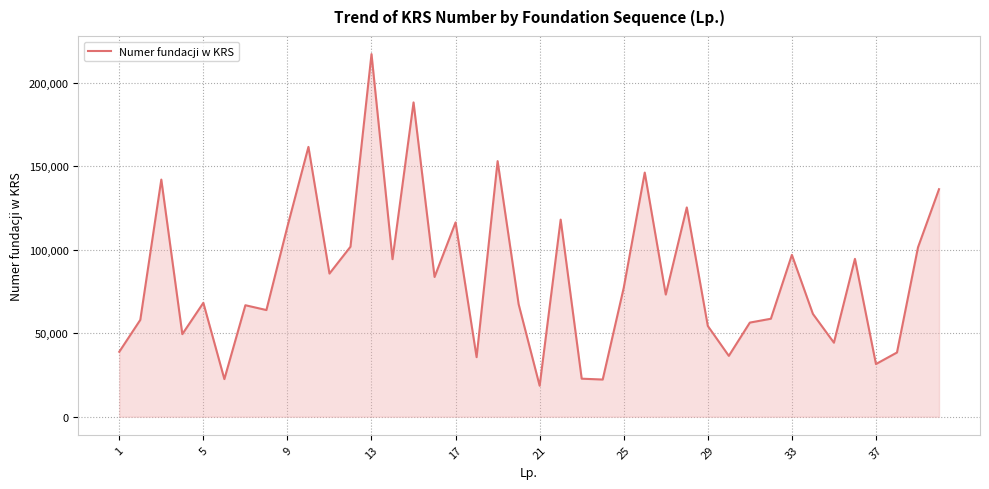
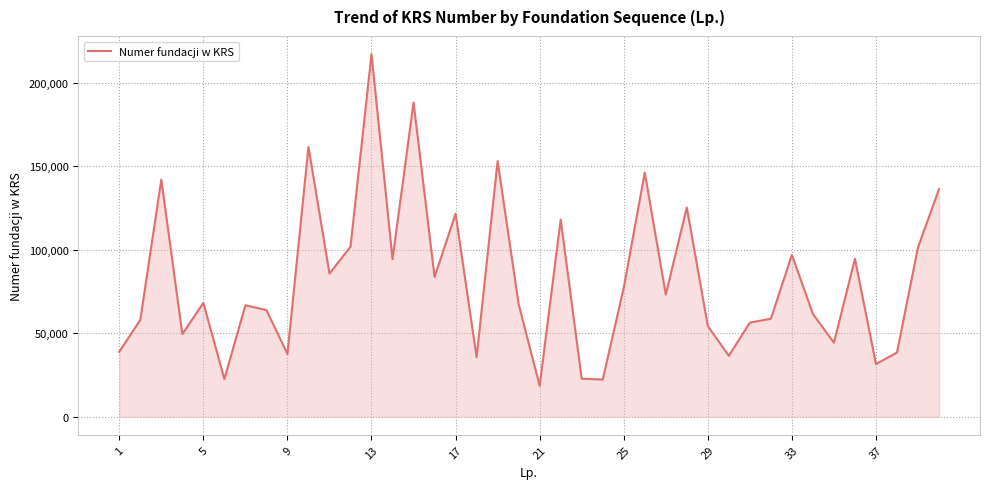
9: 114,000 -> 38,000
17: 116,000 -> 122,000
